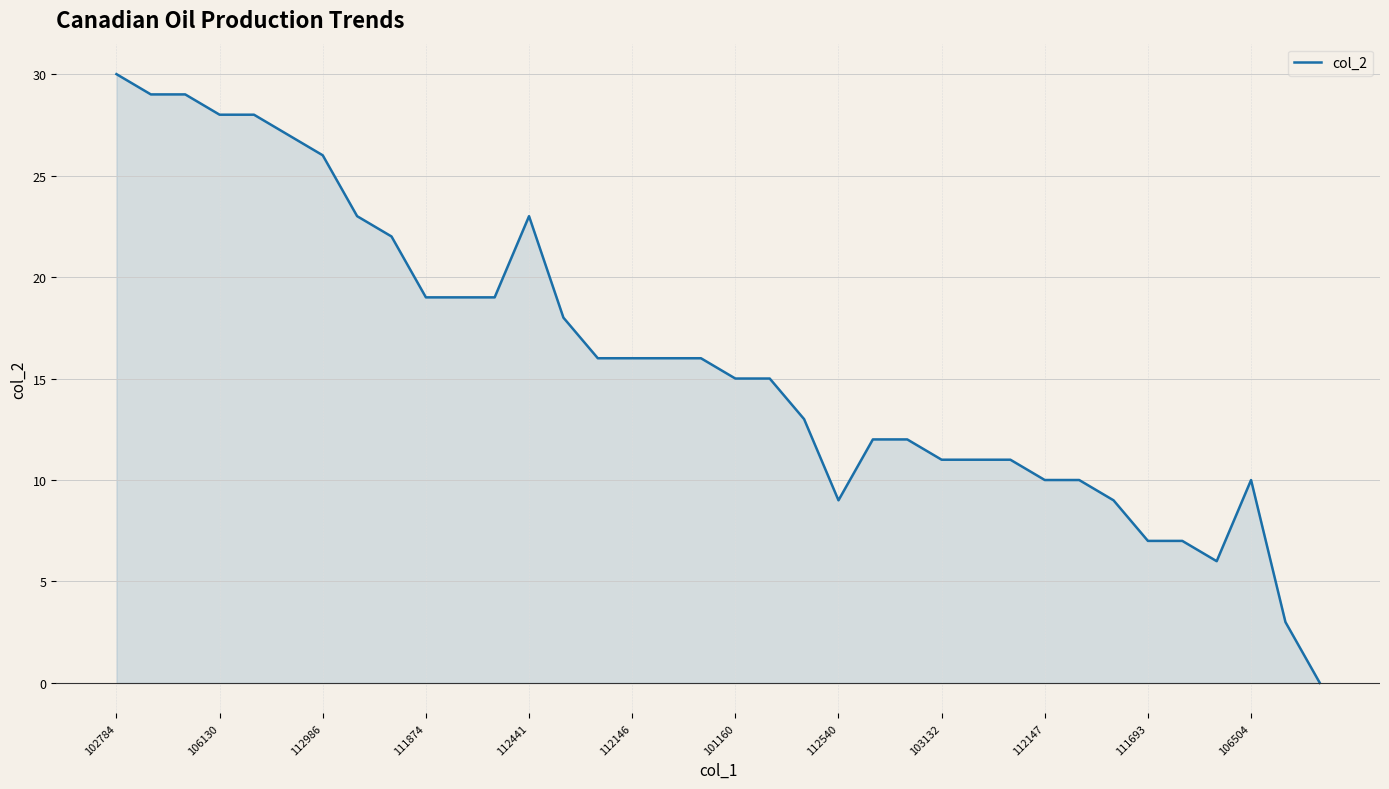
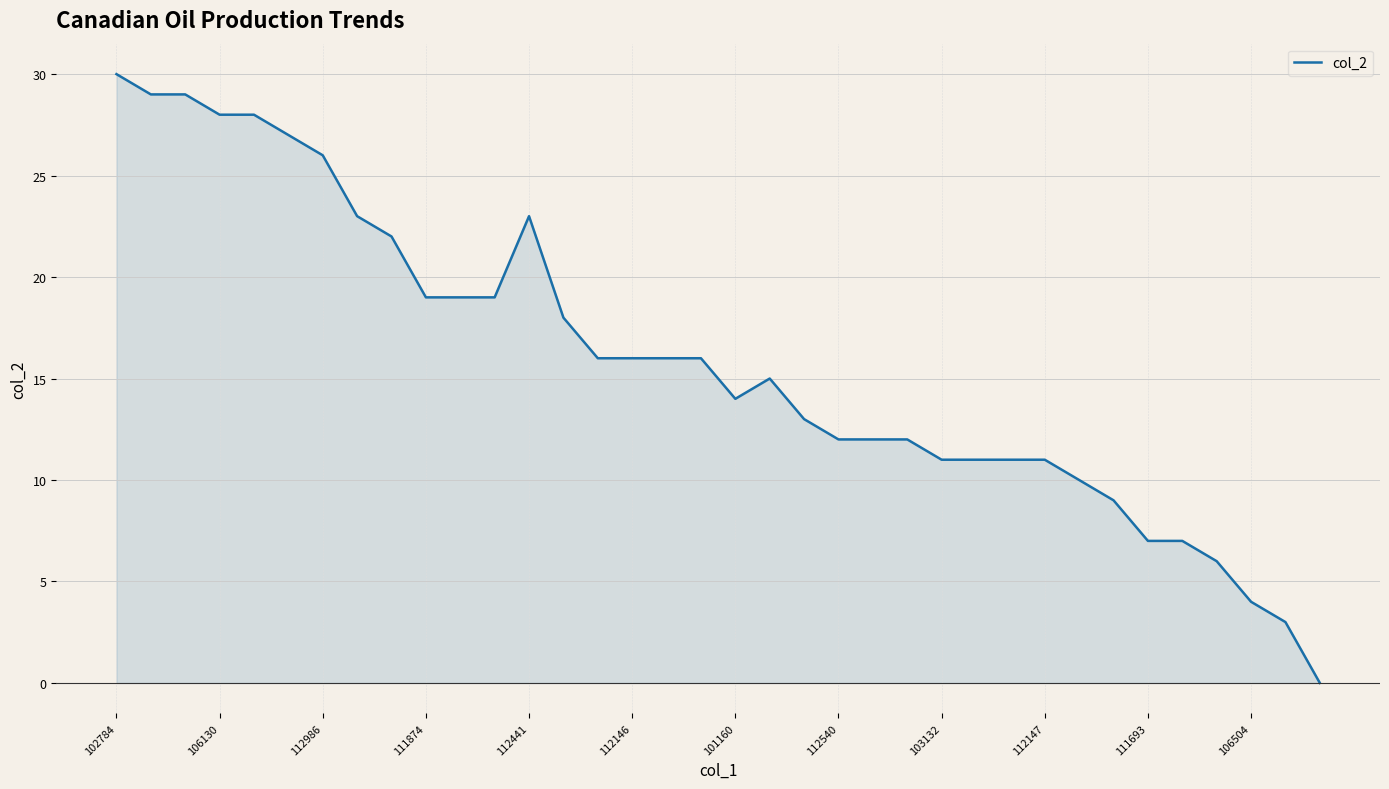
101160: 15 -> 14
112540: 9 -> 12
112147: 10 -> 11
106504: 10 -> 4
